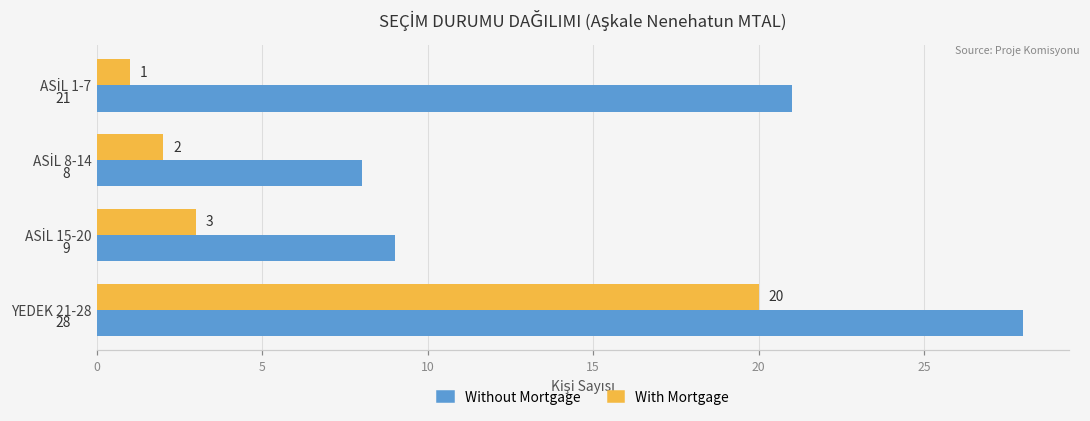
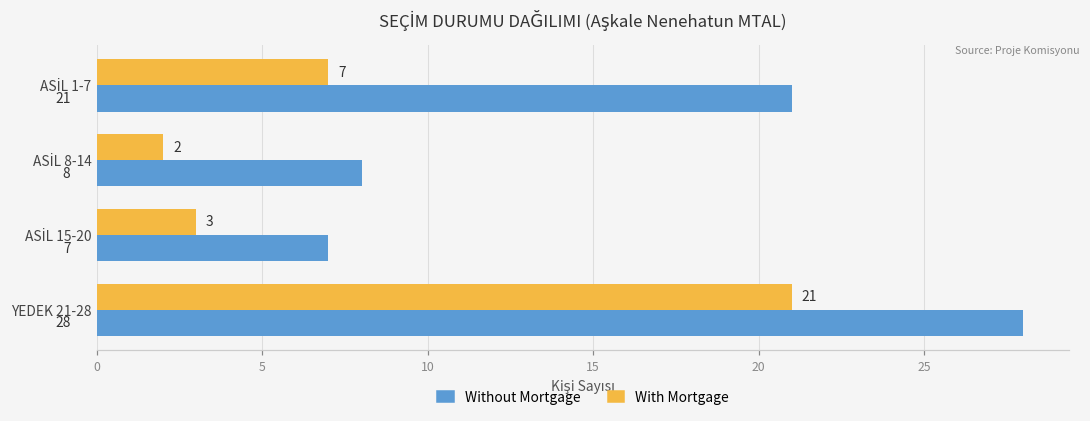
With Mortgage, ASİL 1-7: 1 -> 7
Without Mortgage, ASİL 15-20: 9 -> 7
With Mortgage, YEDEK 21-28: 20 -> 21
